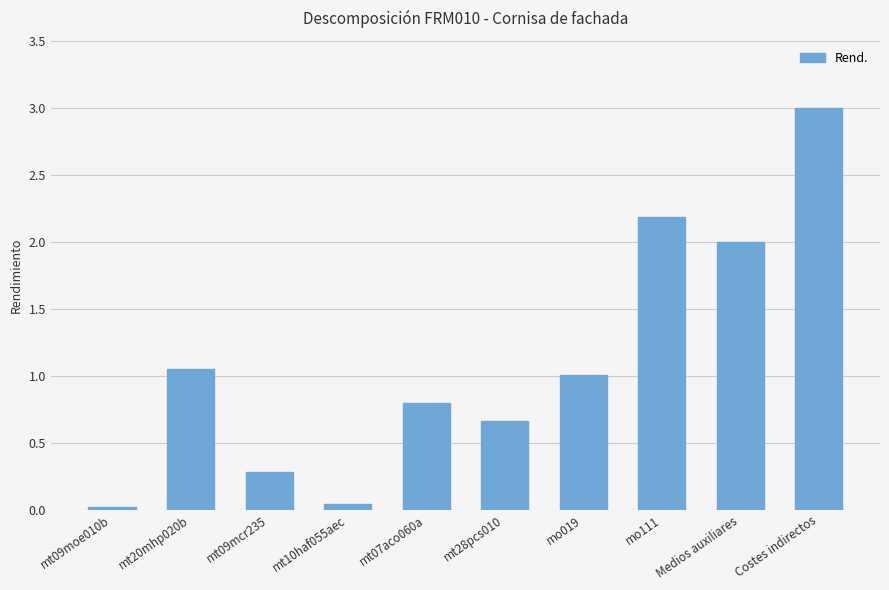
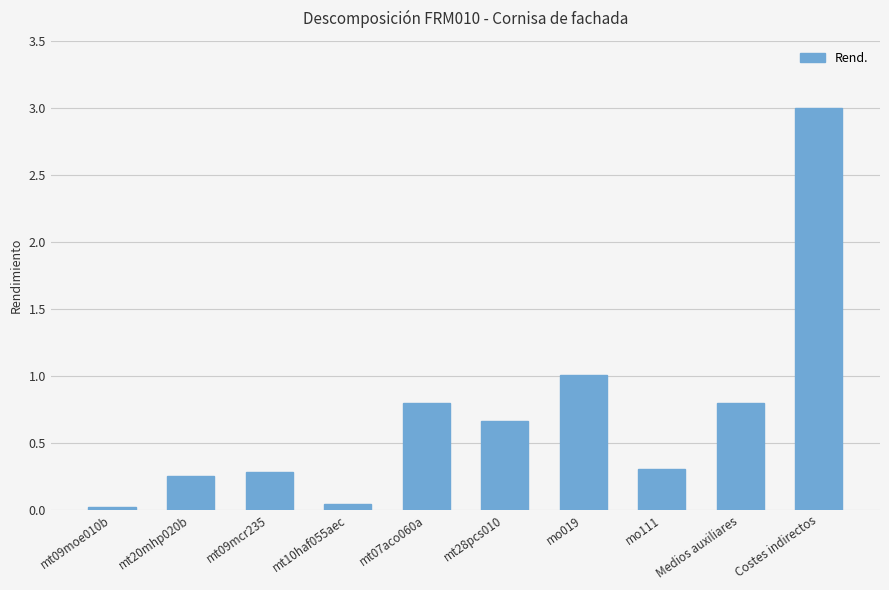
mt20mhp020b: 1.05 -> 0.25
mo111: 2.19 -> 0.31
Medios auxiliares: 2.0 -> 0.8
